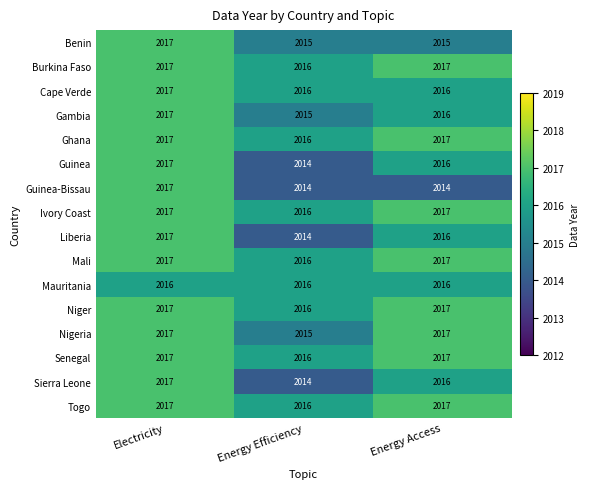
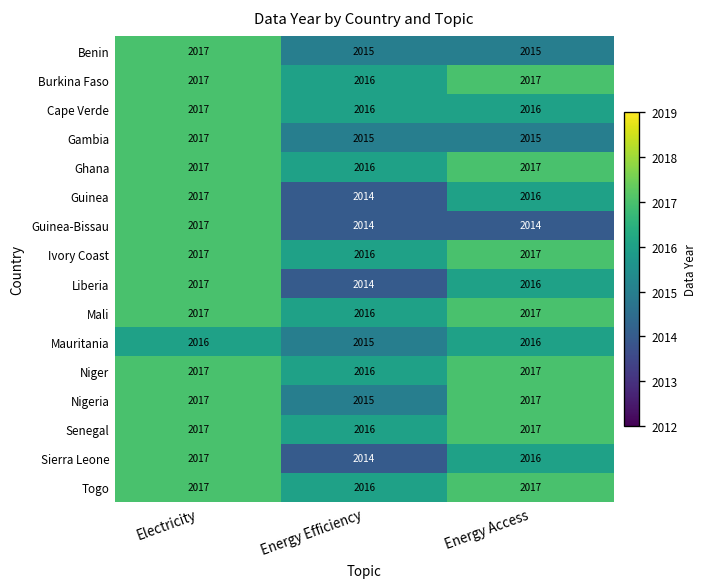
Gambia, Energy Access: 2016 -> 2015
Mauritania, Energy Efficiency: 2016 -> 2015
